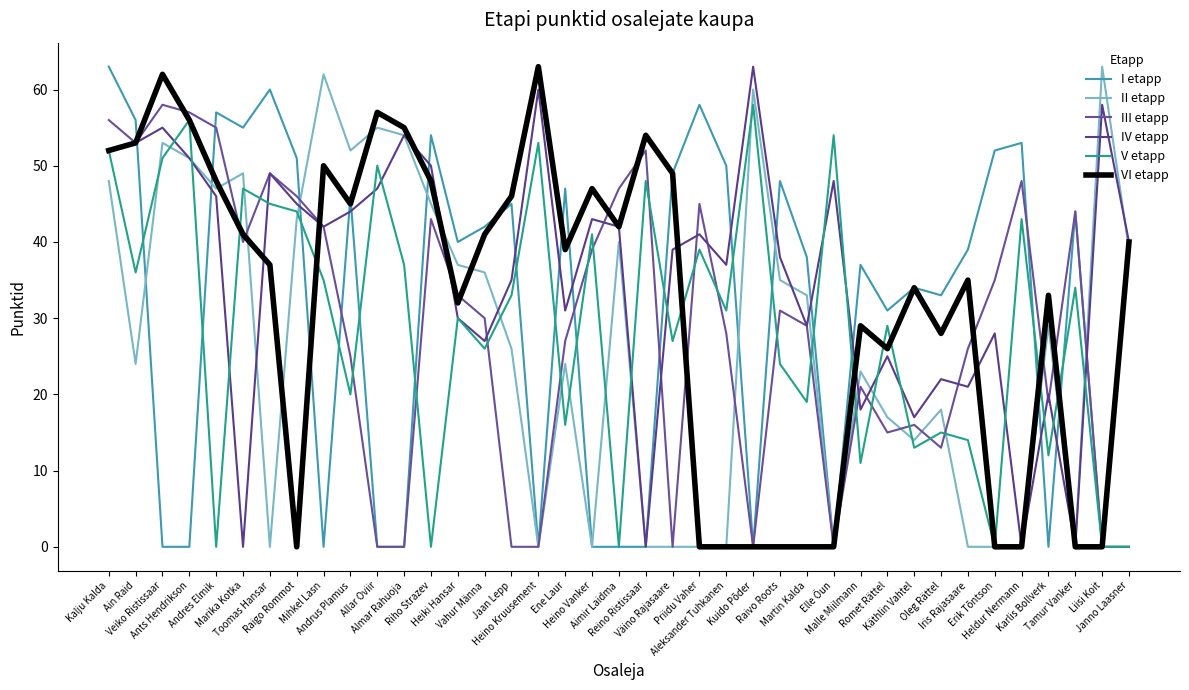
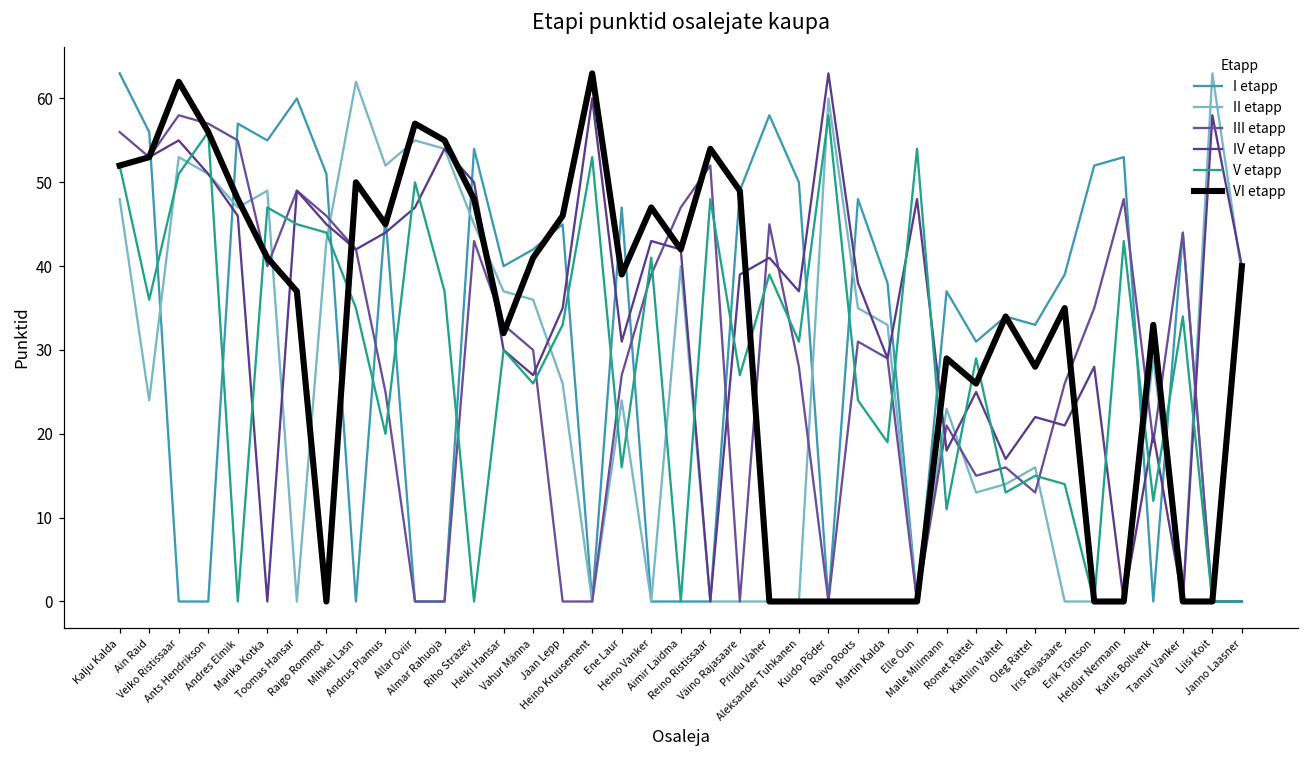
II etapp, Romet Rättel: 17 -> 13
II etapp, Oleg Rättel: 18 -> 16
